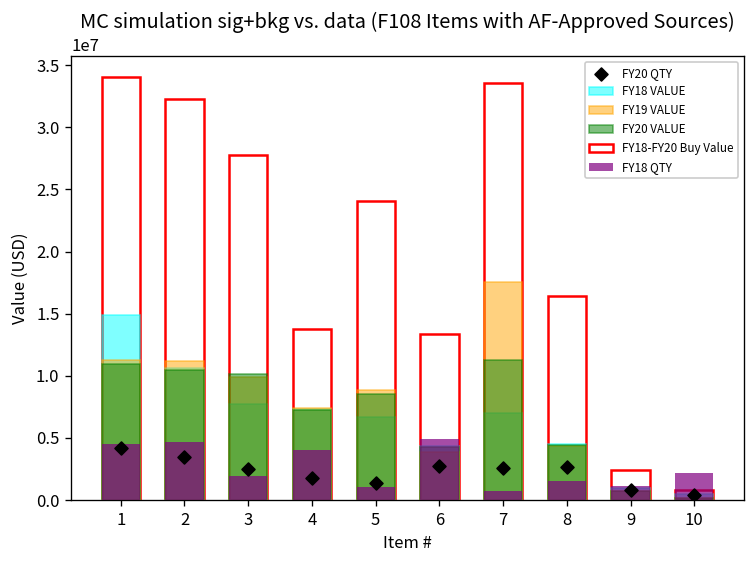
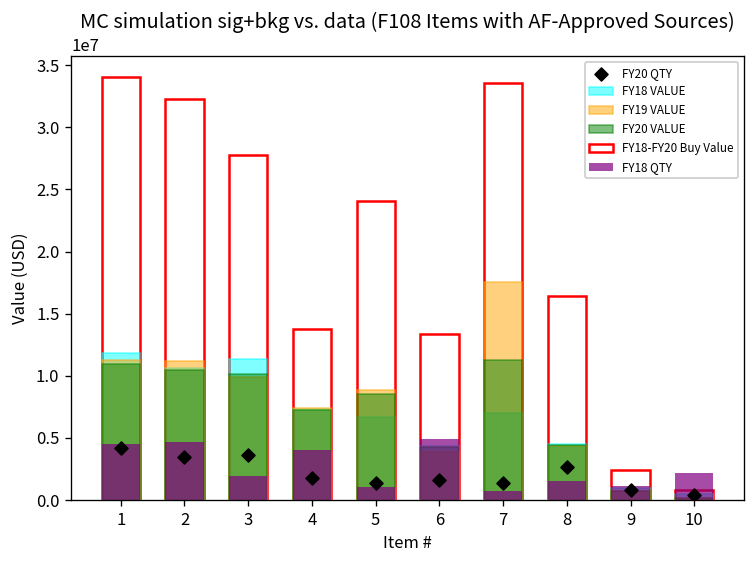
FY18 VALUE, 1: 14900000 -> 11800000
FY20 QTY, 3: 2500000 -> 3700000
FY18 VALUE, 3: 7700000 -> 11300000
FY20 QTY, 6: 2800000 -> 1600000
FY20 QTY, 7: 2600000 -> 1400000
